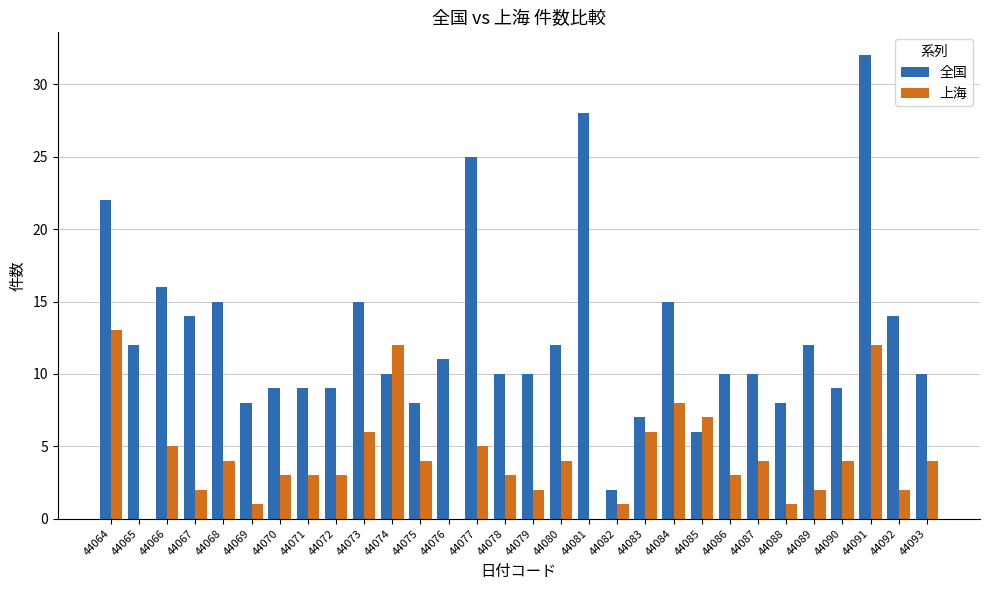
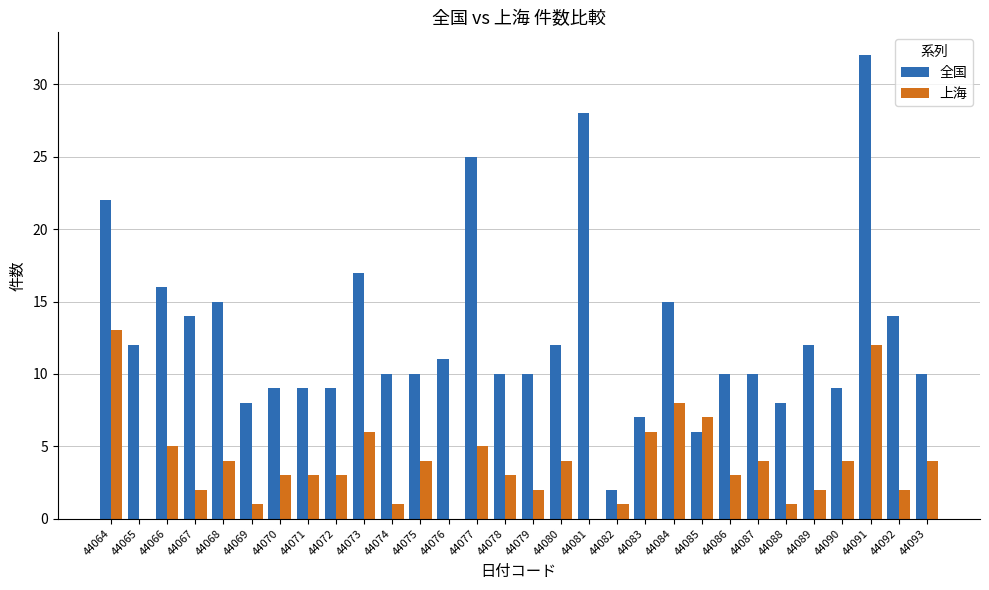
全国, 44073: 15 -> 17
上海, 44074: 12 -> 1
全国, 44075: 8 -> 10
